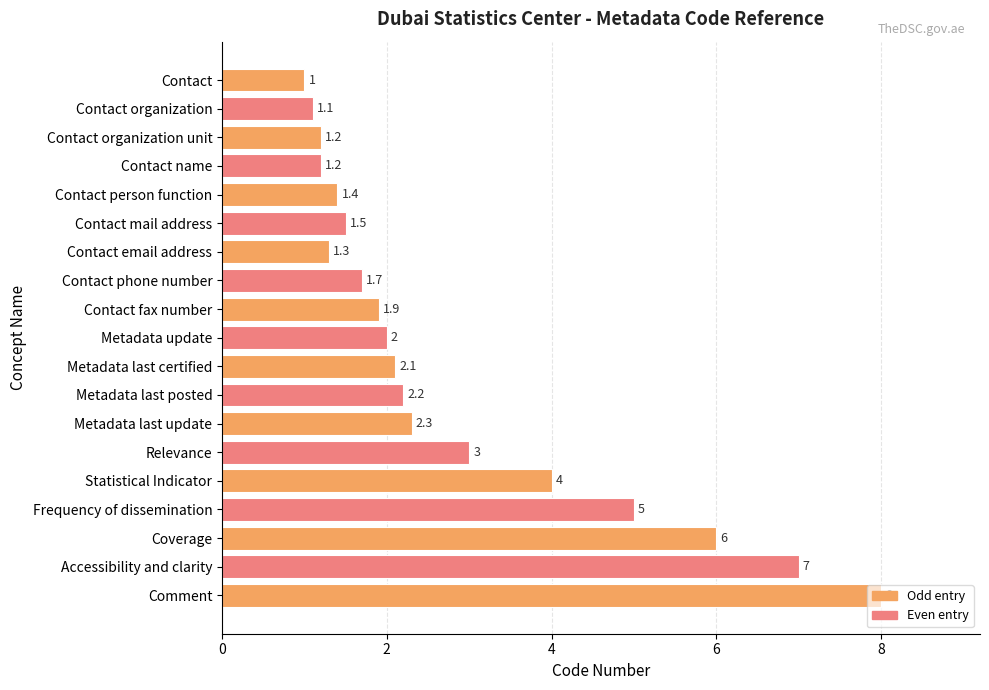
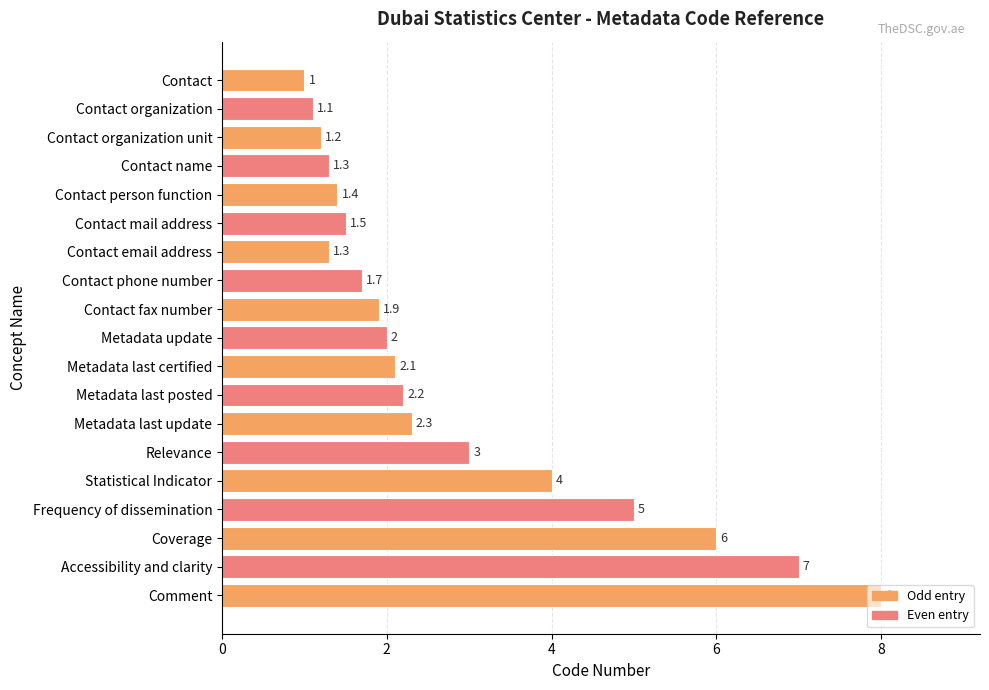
Contact name: 1.2 -> 1.3
